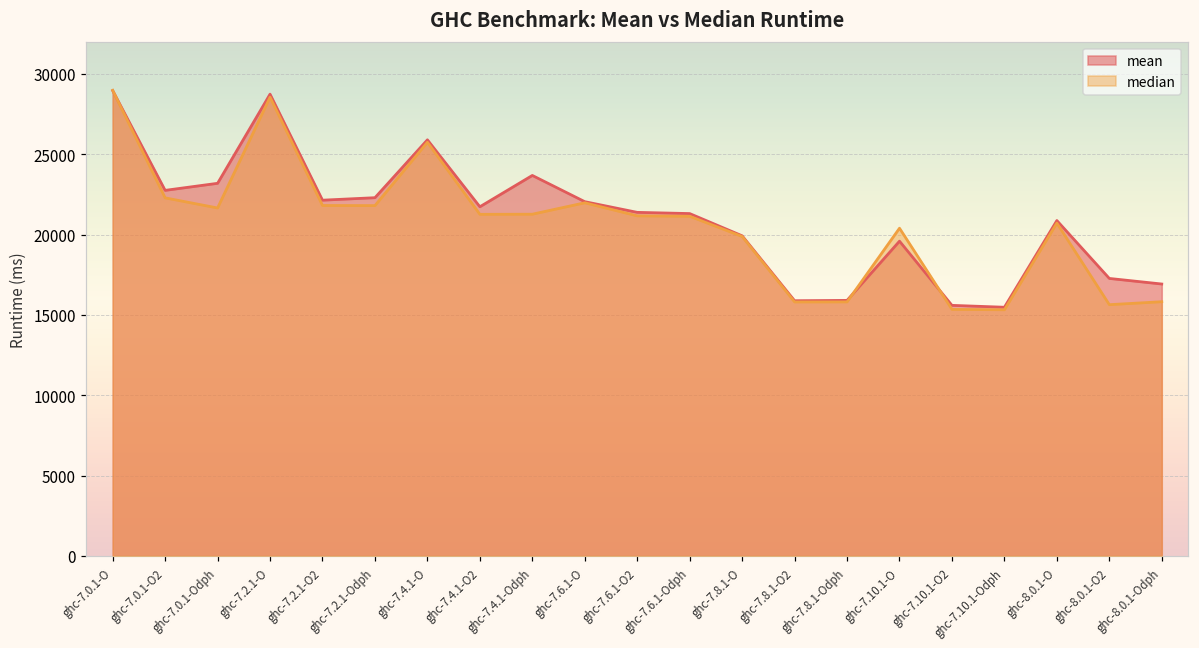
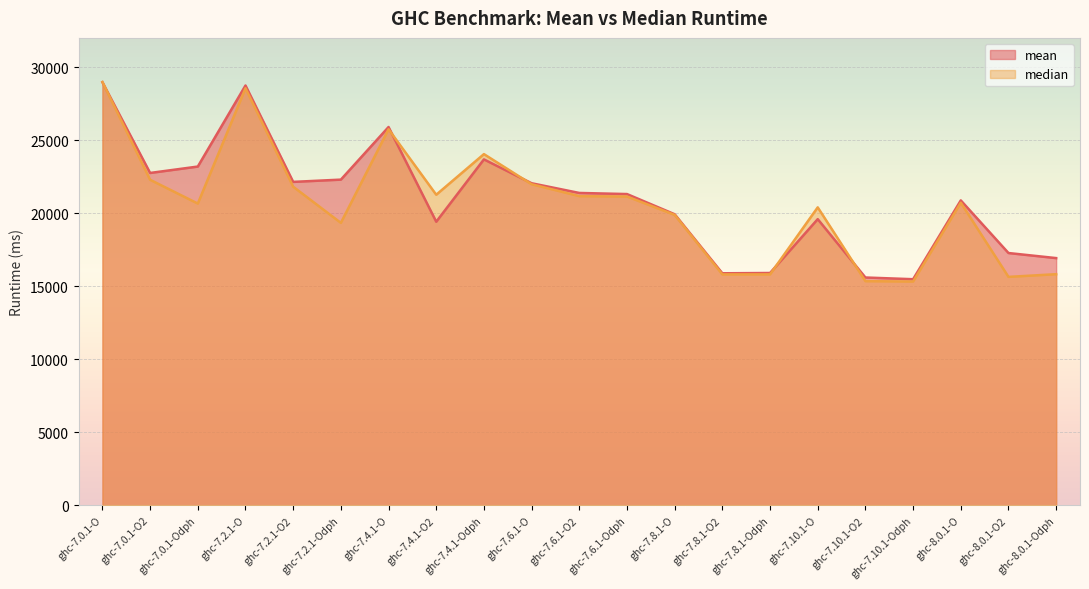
median, ghc-7.0.1-Odph: 21700 -> 20700
median, ghc-7.2.1-Odph: 21800 -> 19300
mean, ghc-7.4.1-O2: 21700 -> 19400
median, ghc-7.4.1-Odph: 21300 -> 24000
